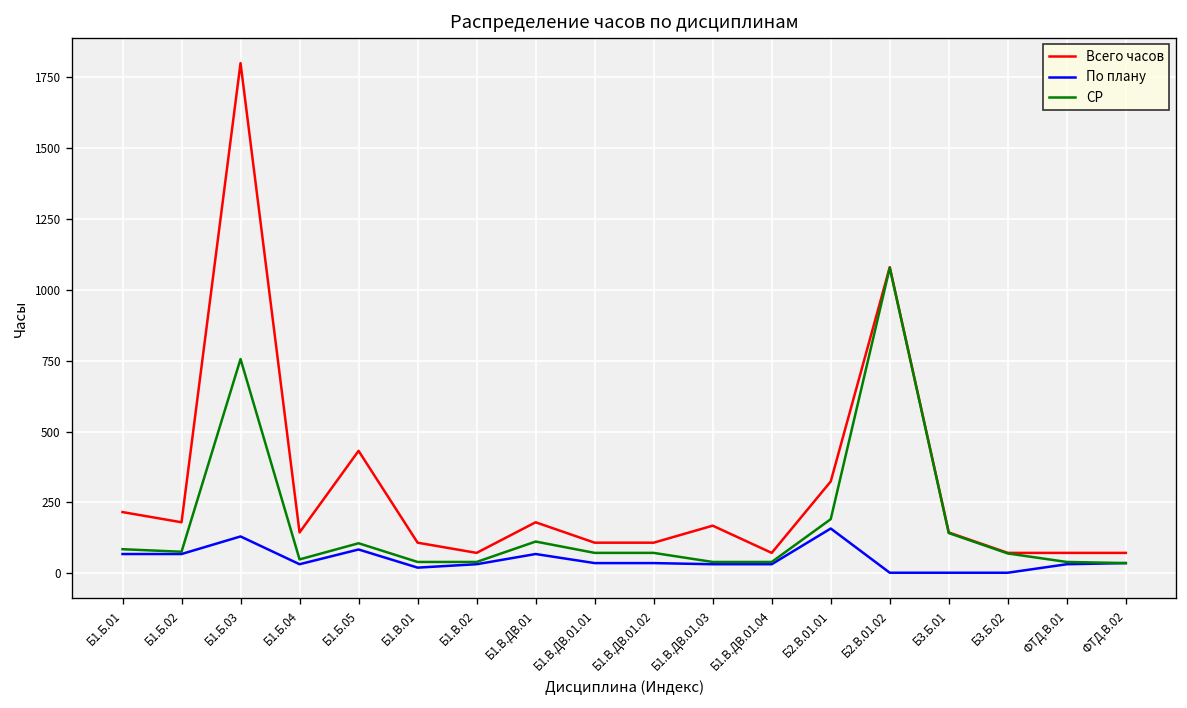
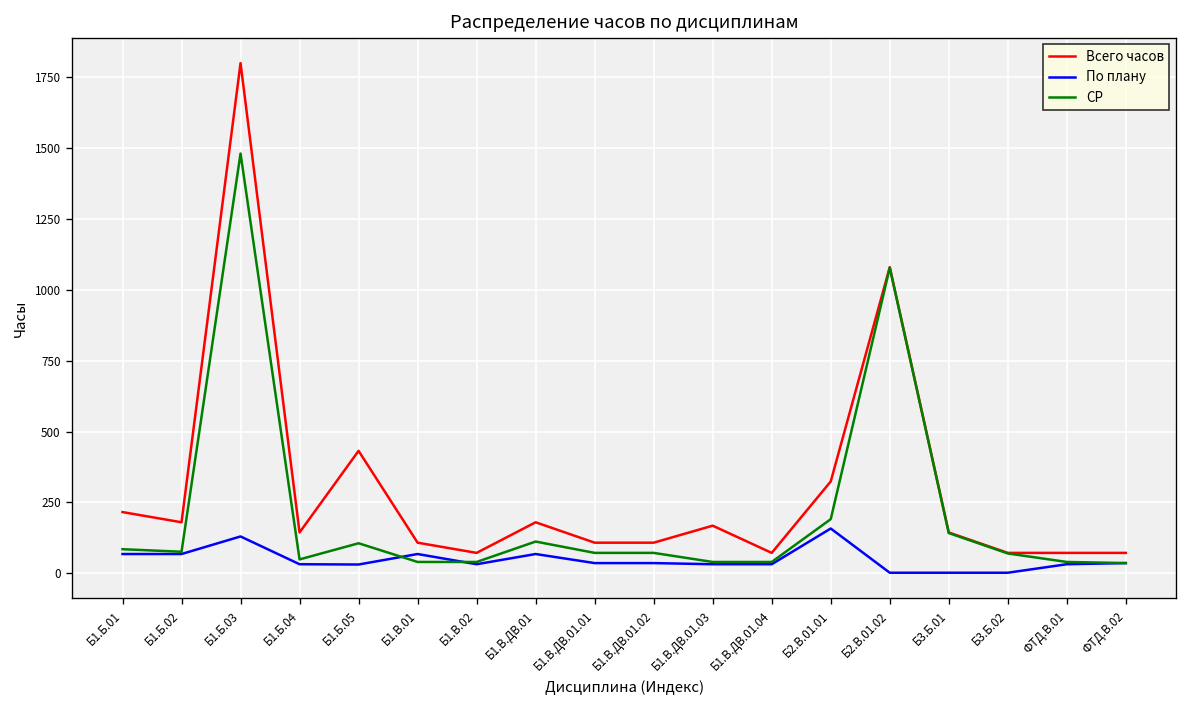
СР, Б1.Б.03: 760 -> 1480
По плану, Б1.Б.05: 80 -> 30
По плану, Б1.В.01: 20 -> 70
